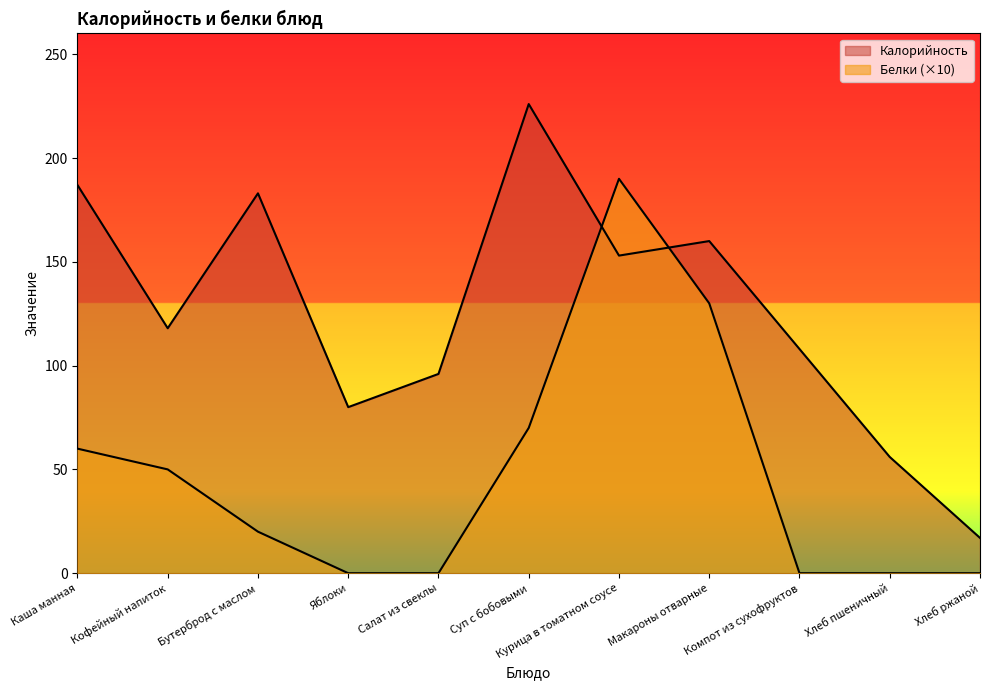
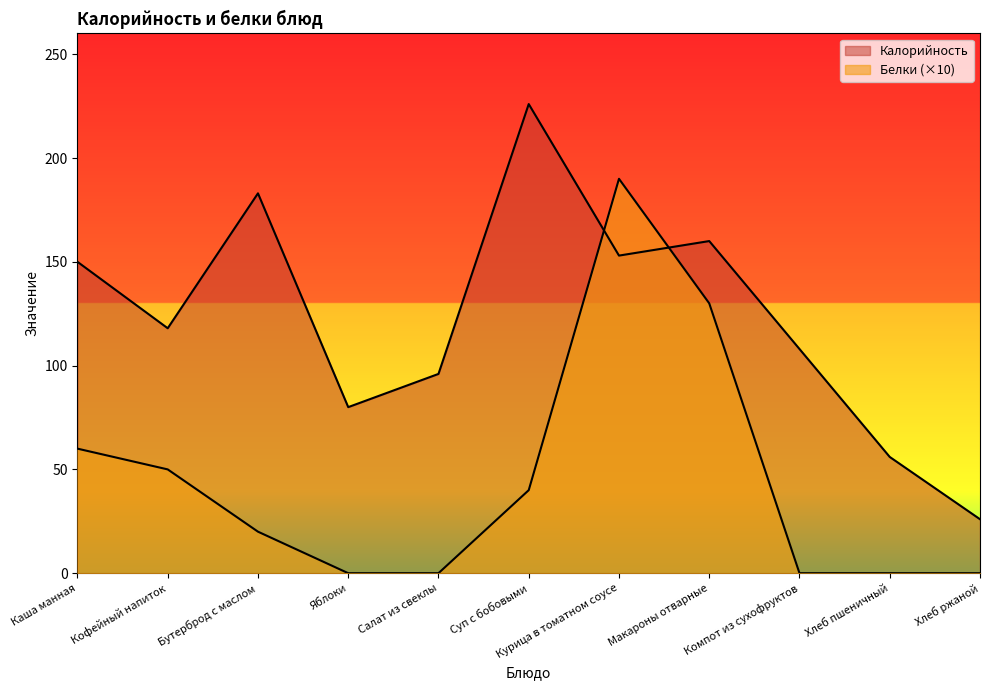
Калорийность, Каша манная: 187 -> 150
Белки (×10), Суп с бобовыми: 70 -> 40
Калорийность, Хлеб ржаной: 17 -> 26
